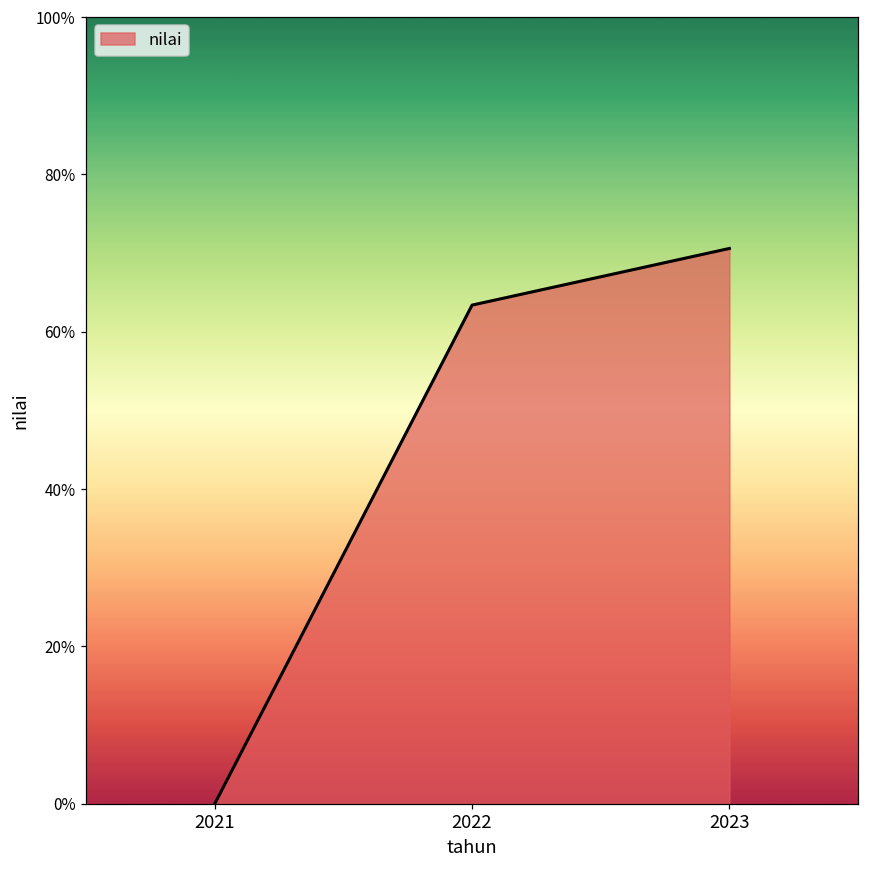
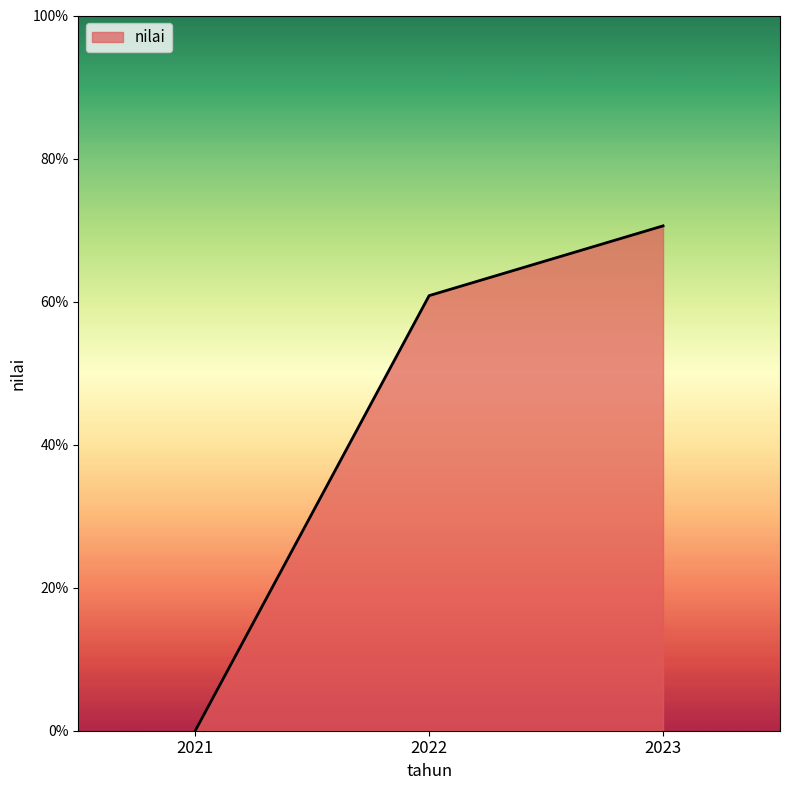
2022: 63% -> 61%
